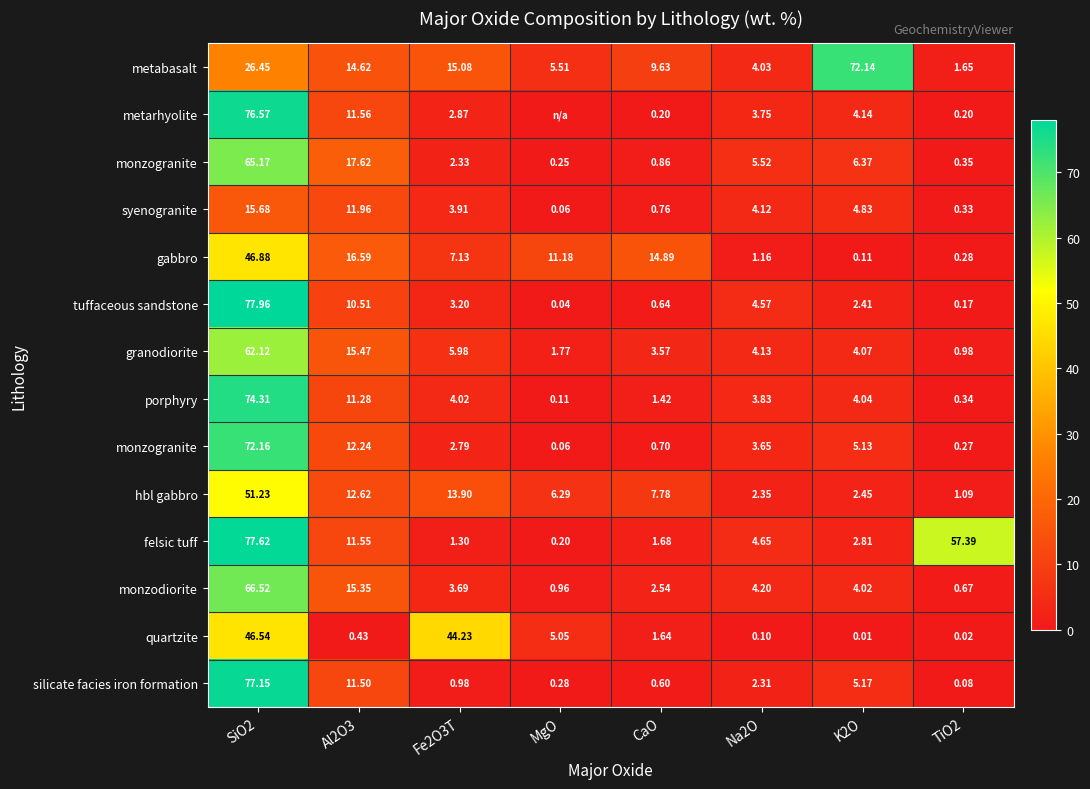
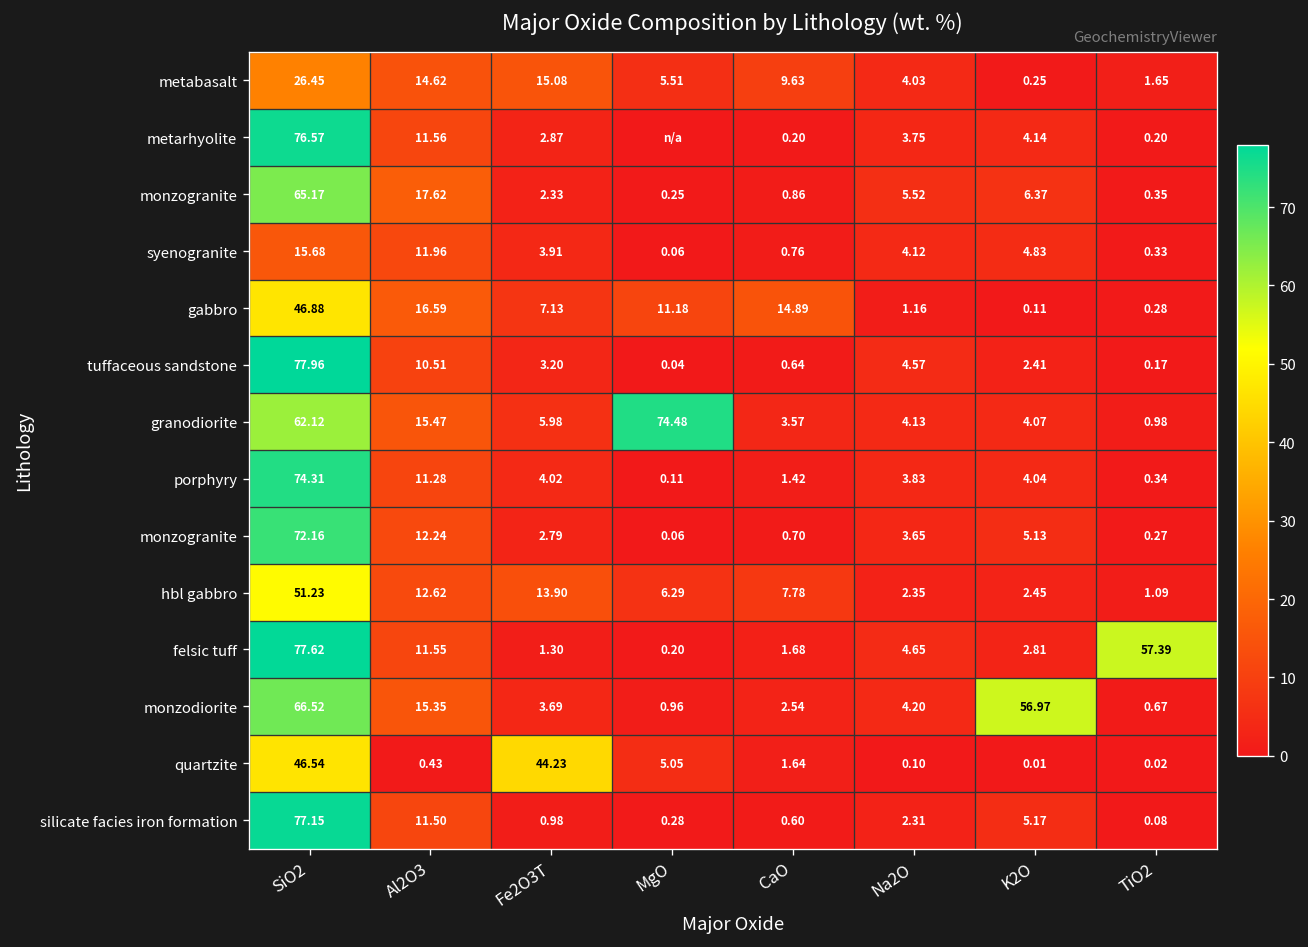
metabasalt, K2O: 72.14 -> 0.25
granodiorite, MgO: 1.77 -> 74.48
monzodiorite, K2O: 4.02 -> 56.97
